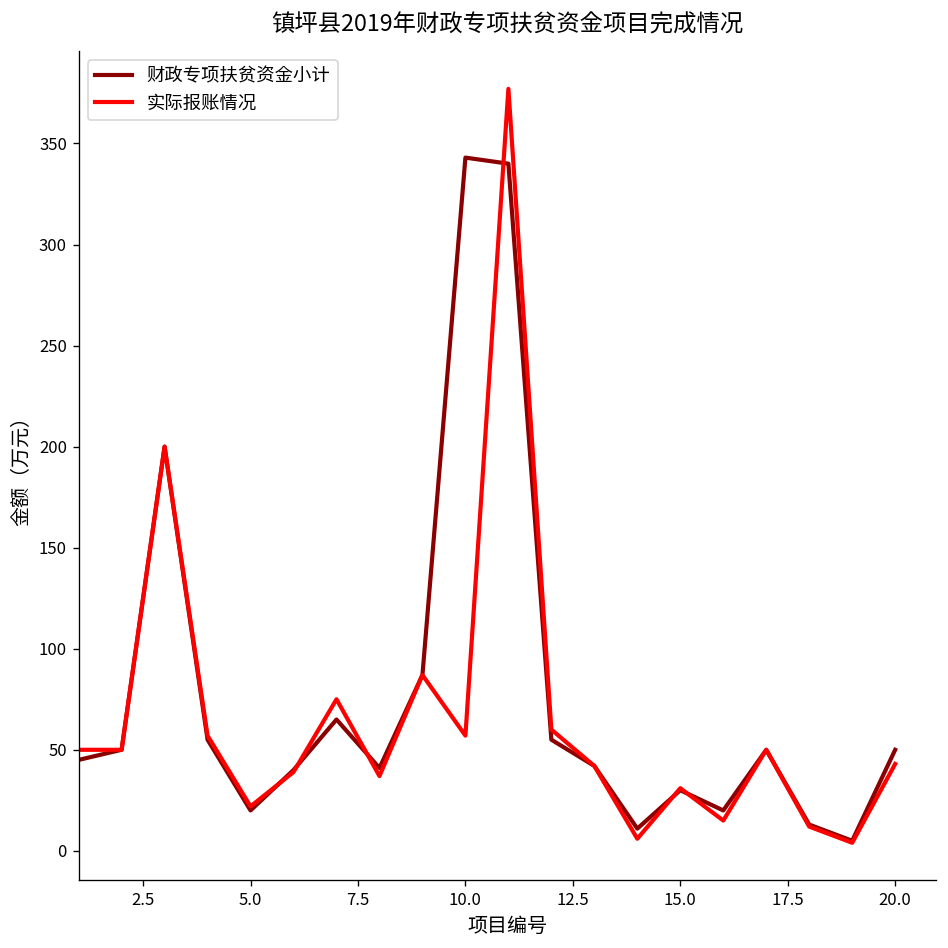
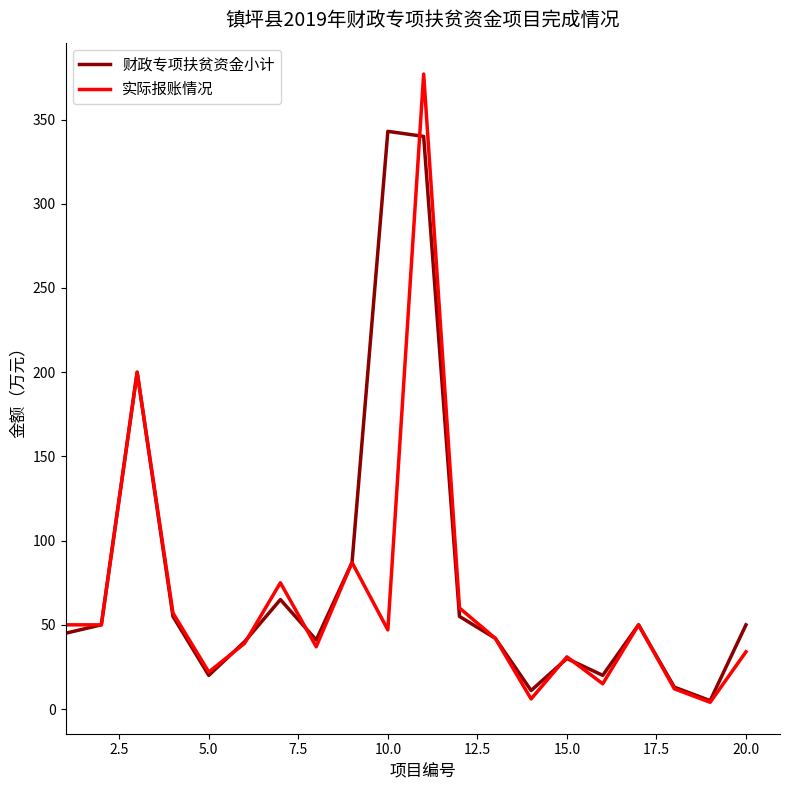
实际报账情况, 10.0: 57 -> 47
实际报账情况, 20.0: 43 -> 34
